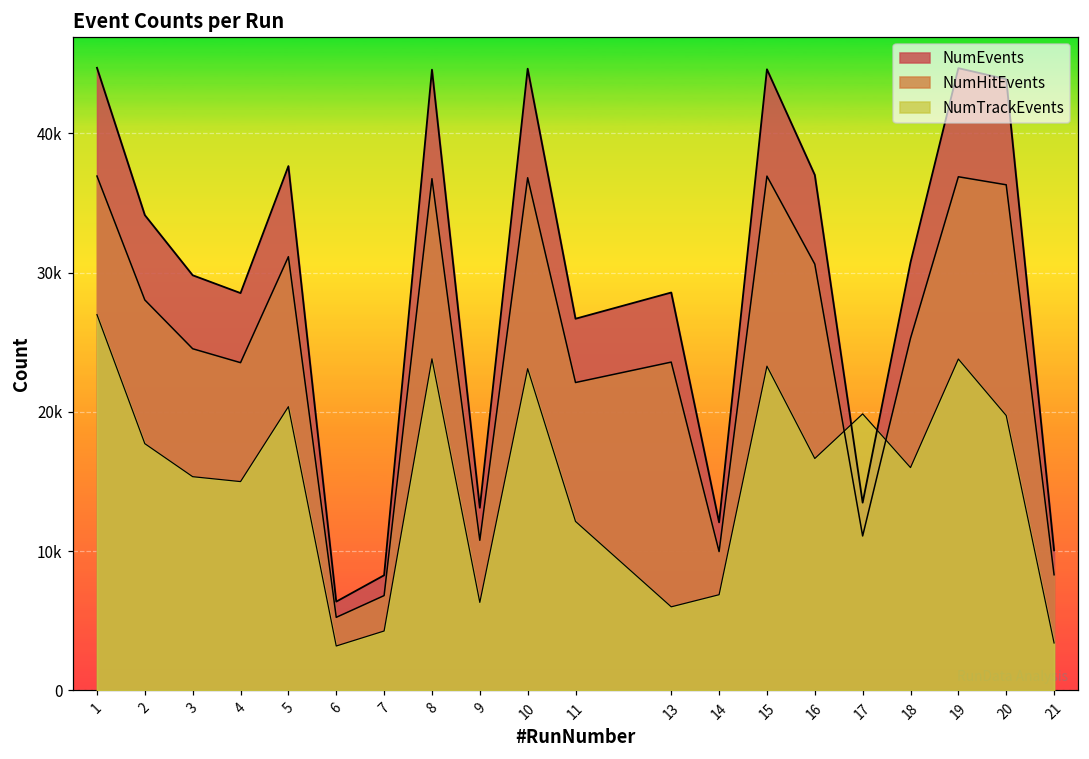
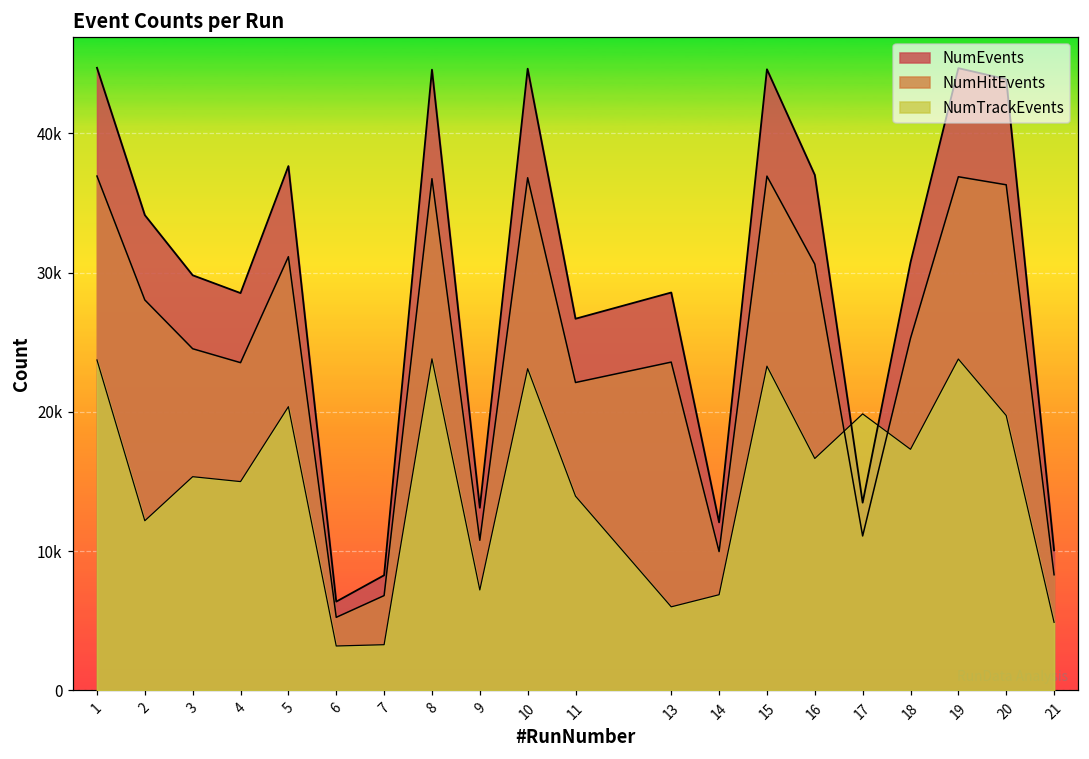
NumTrackEvents, 1: 27000 -> 23700
NumTrackEvents, 2: 17700 -> 12200
NumTrackEvents, 7: 4300 -> 3300
NumTrackEvents, 9: 6300 -> 7200
NumTrackEvents, 11: 12100 -> 14000
NumTrackEvents, 18: 16000 -> 17300
NumTrackEvents, 21: 3400 -> 4900
